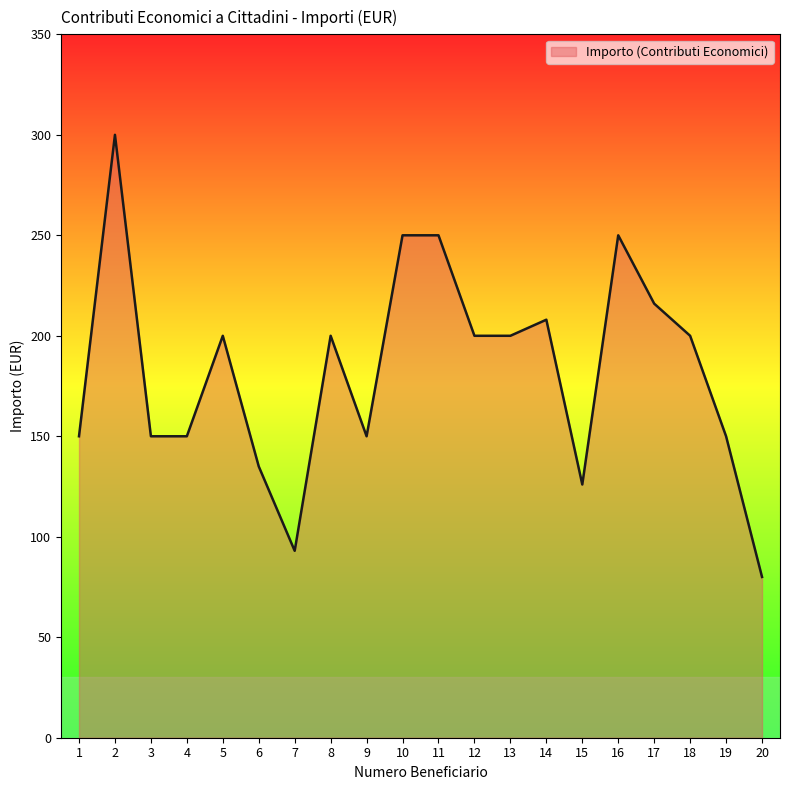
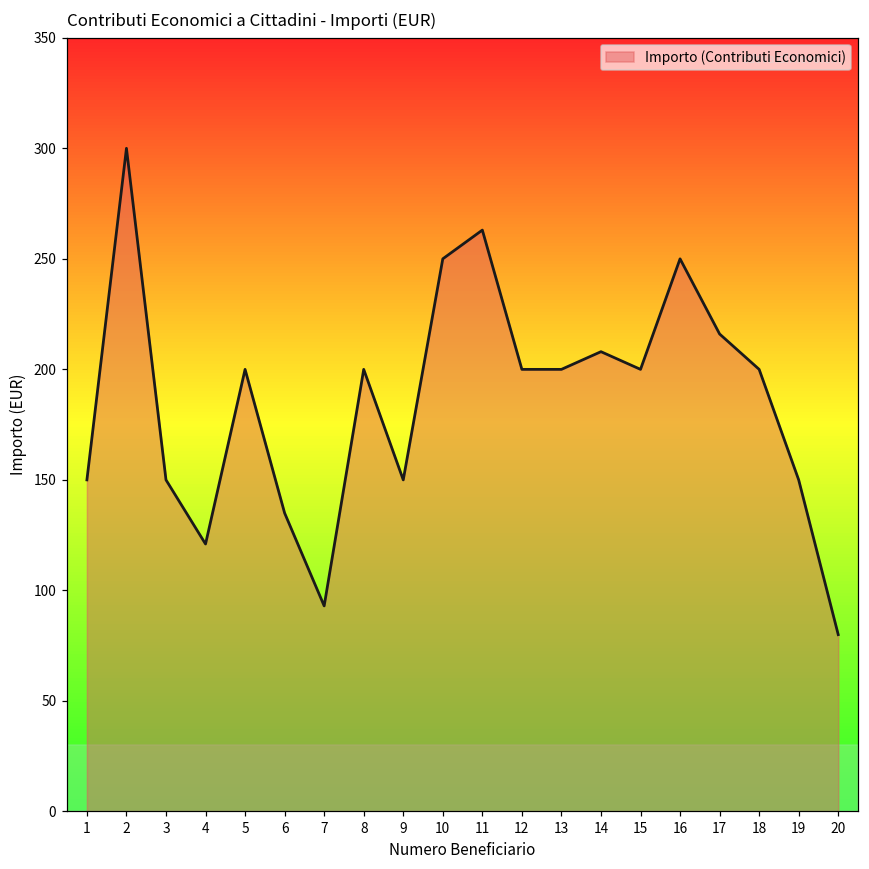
4: 150 -> 121
11: 250 -> 263
15: 126 -> 200
